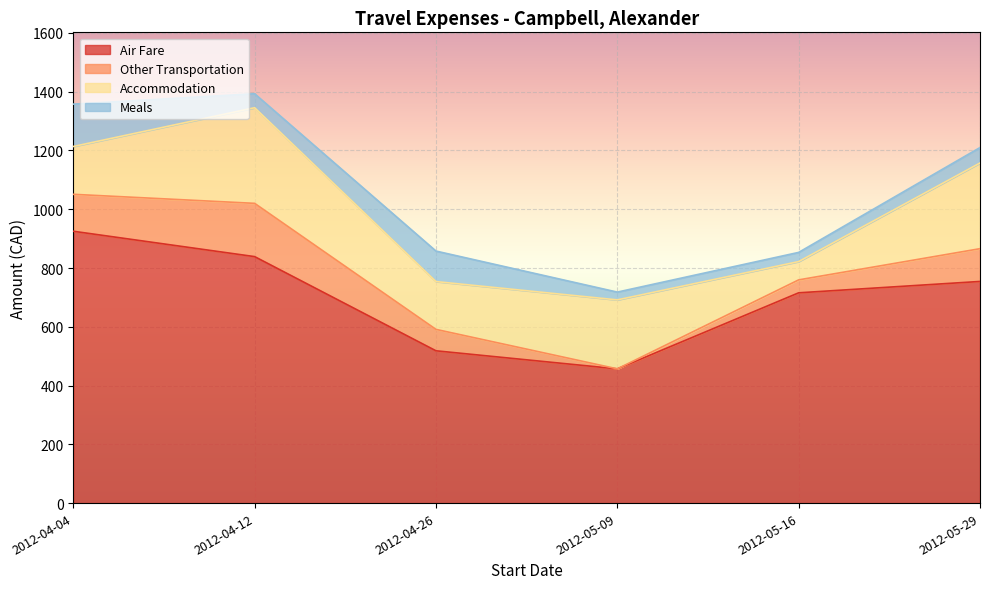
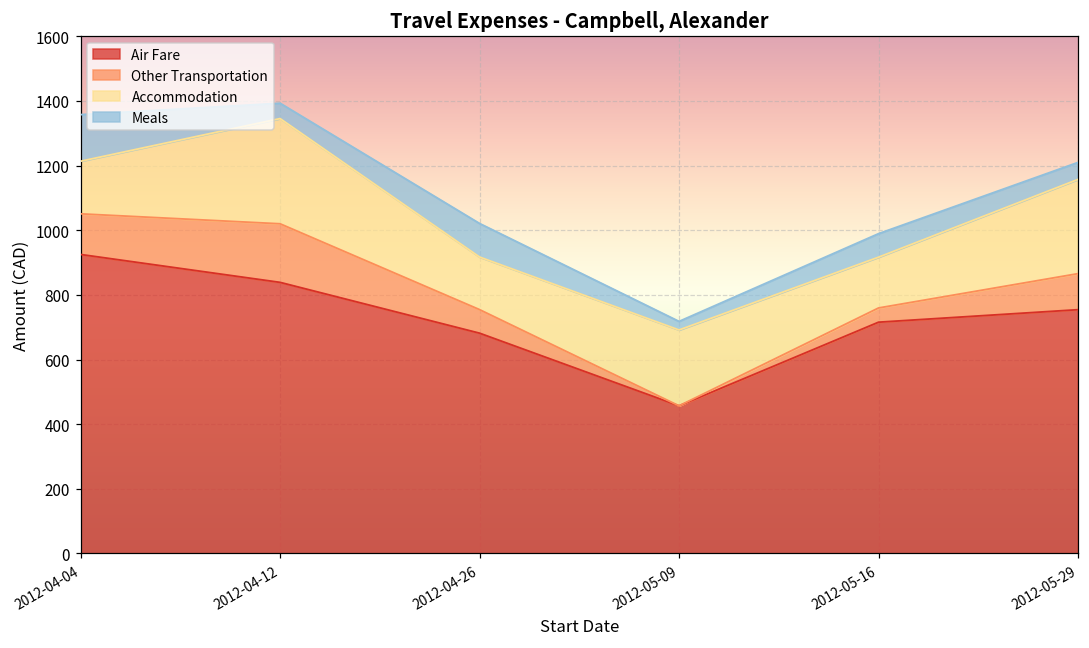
Air Fare, 2012-04-26: 520 -> 680
Accommodation, 2012-05-16: 60 -> 160
Meals, 2012-05-16: 30 -> 70
